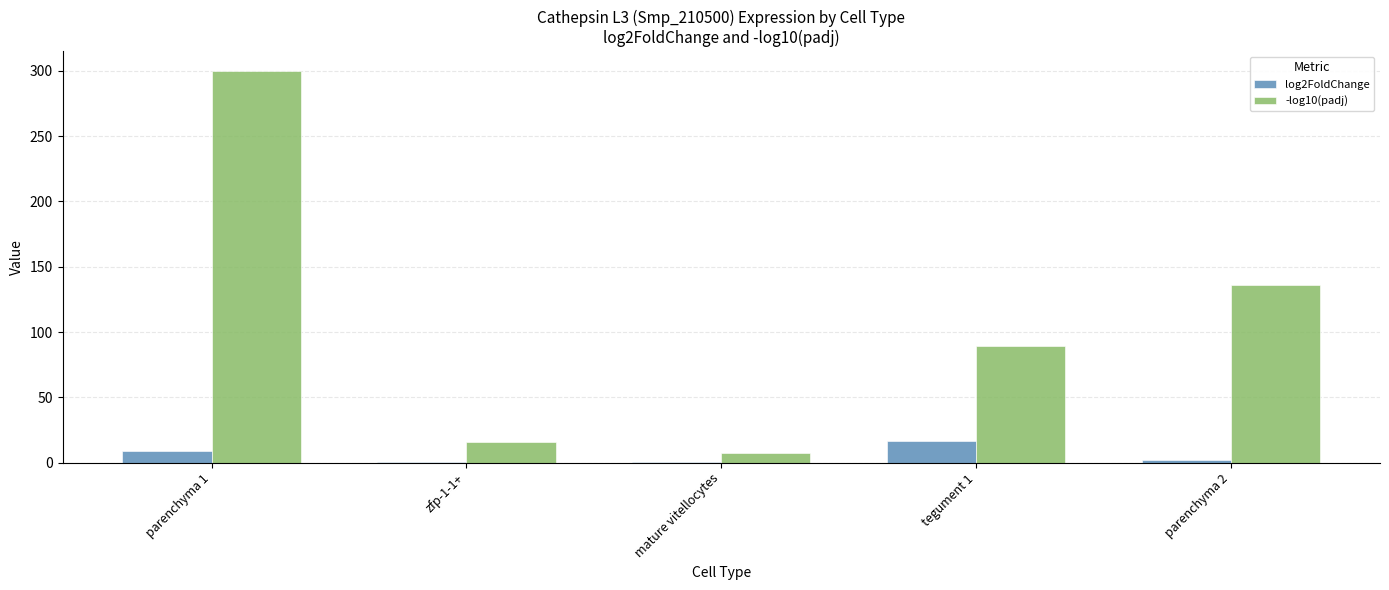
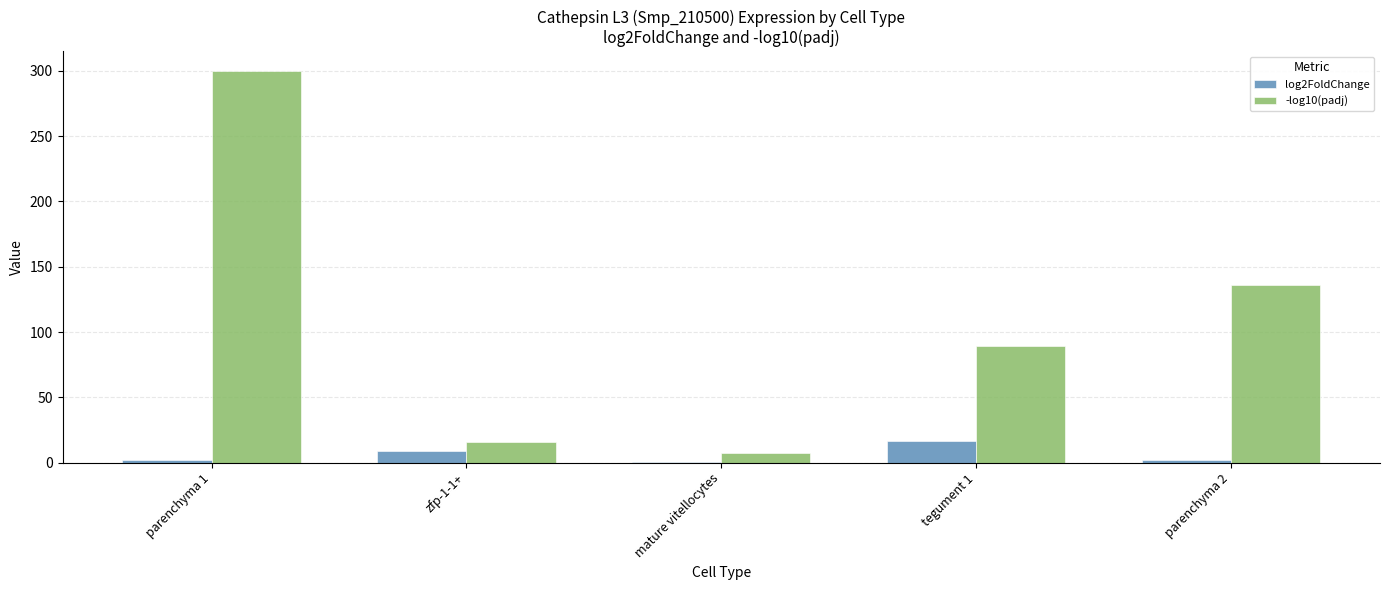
log2FoldChange, parenchyma 1: 9 -> 2
log2FoldChange, zfp-1-1+: 0 -> 9
